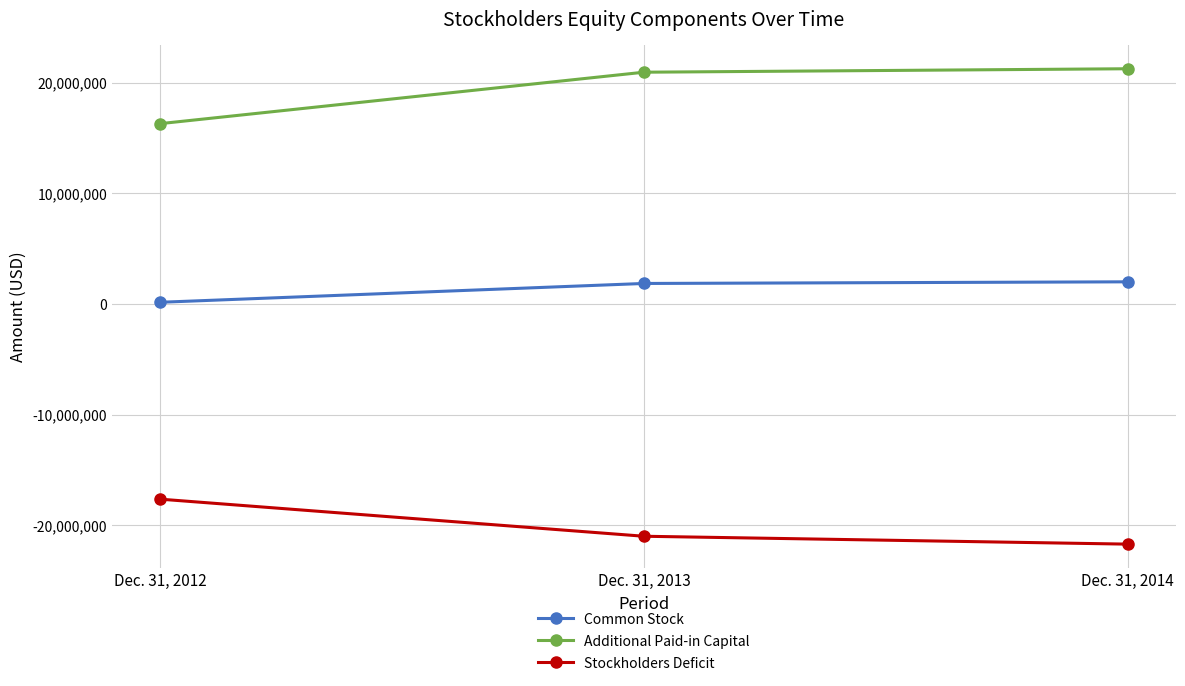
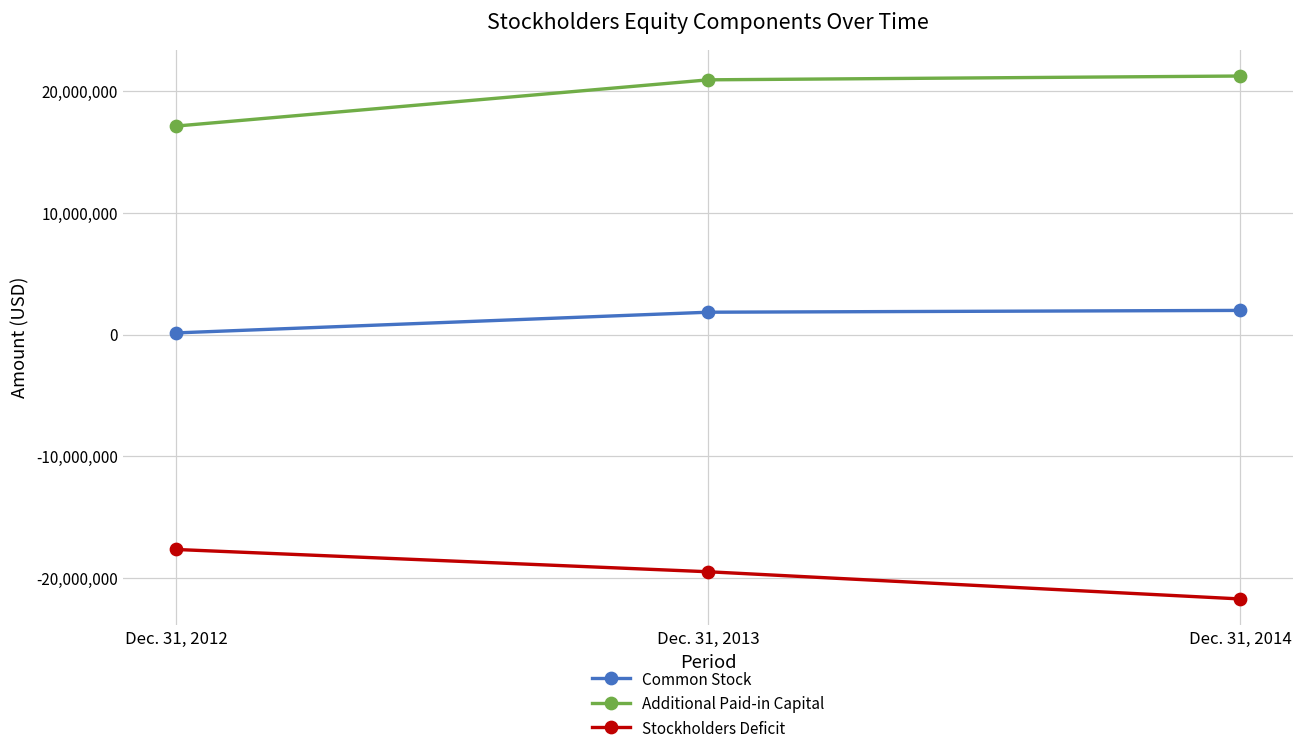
Additional Paid-in Capital, Dec. 31, 2012: 16,300,000 -> 17,200,000
Stockholders Deficit, Dec. 31, 2013: -21,000,000 -> -19,500,000
